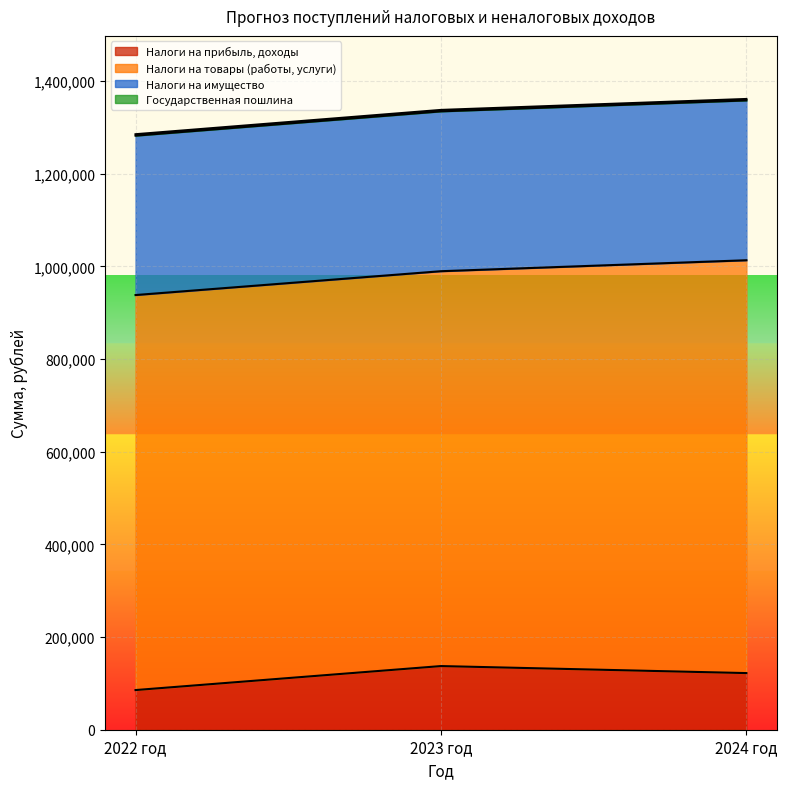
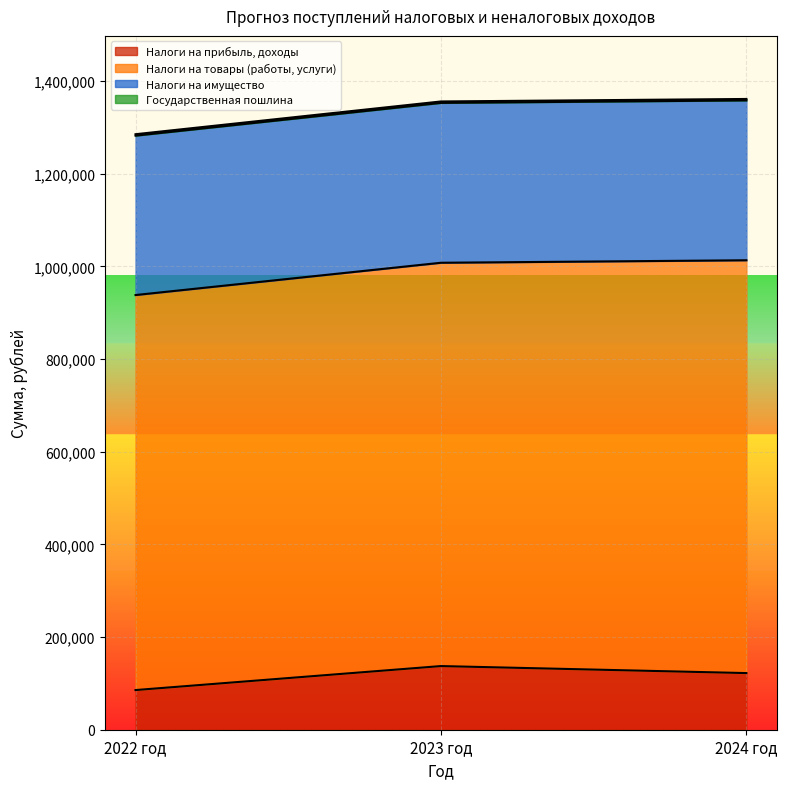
Налоги на товары (работы, услуги), 2023 год: 850,000 -> 870,000
